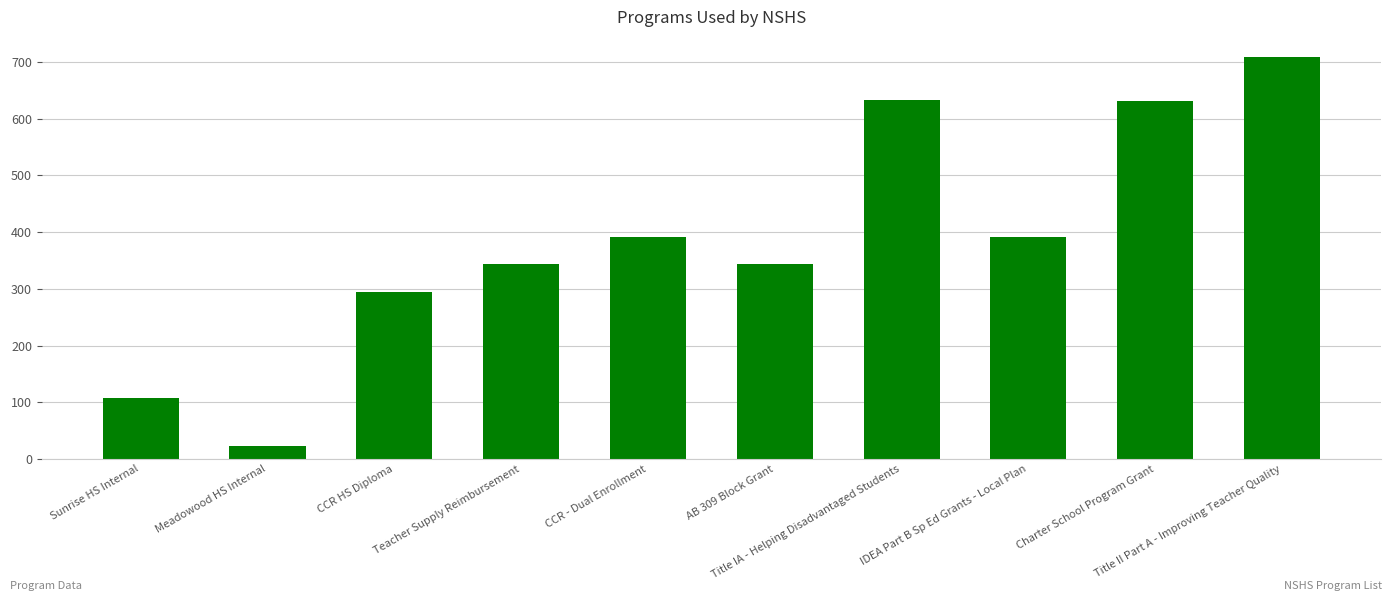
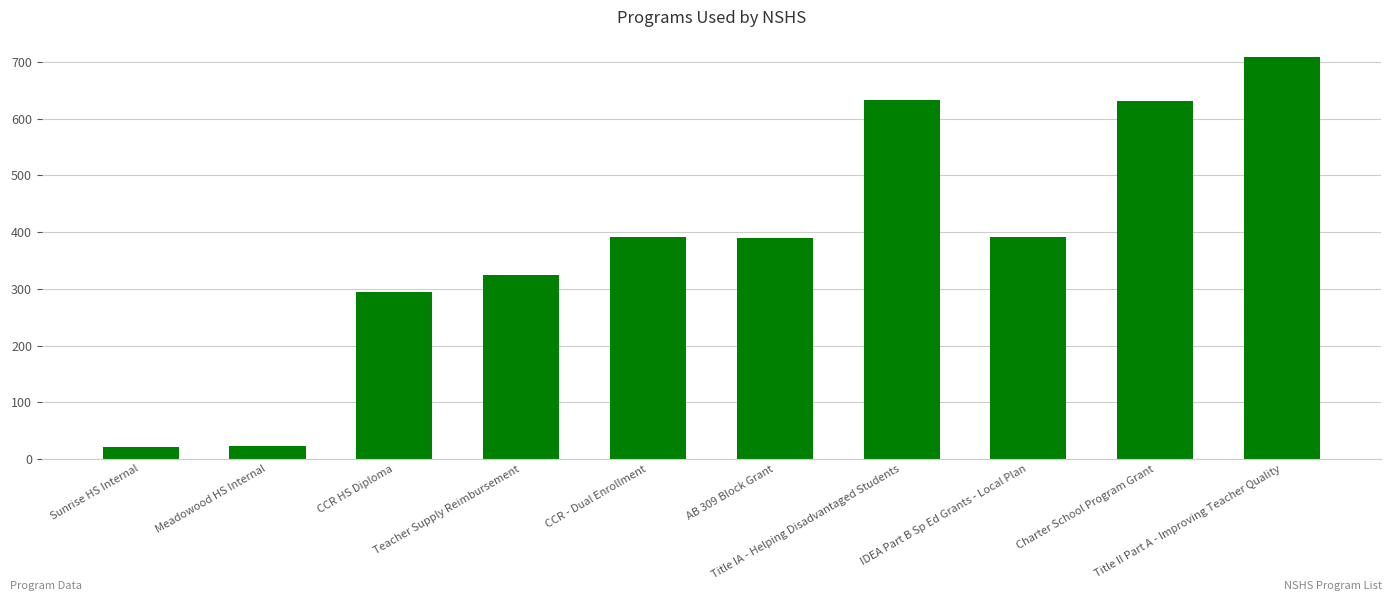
Sunrise HS Internal: 110 -> 20
Teacher Supply Reimbursement: 340 -> 330
AB 309 Block Grant: 340 -> 390
